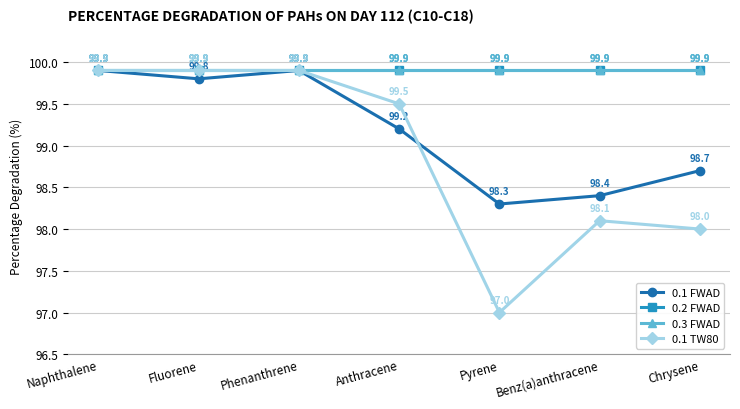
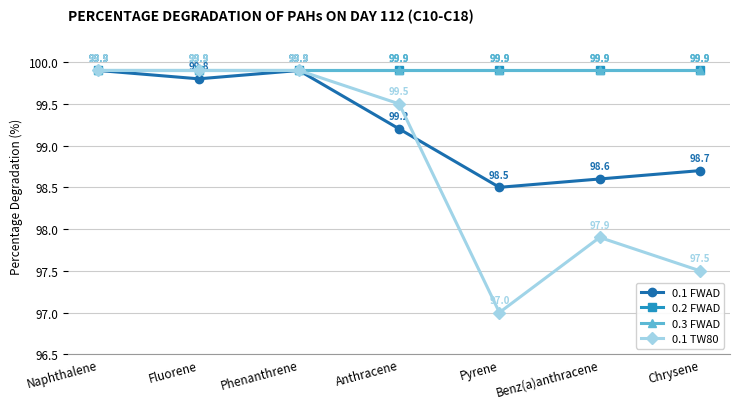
0.1 FWAD, Pyrene: 98.3 -> 98.5
0.1 FWAD, Benz(a)anthracene: 98.4 -> 98.6
0.1 TW80, Benz(a)anthracene: 98.1 -> 97.9
0.1 TW80, Chrysene: 98.0 -> 97.5
